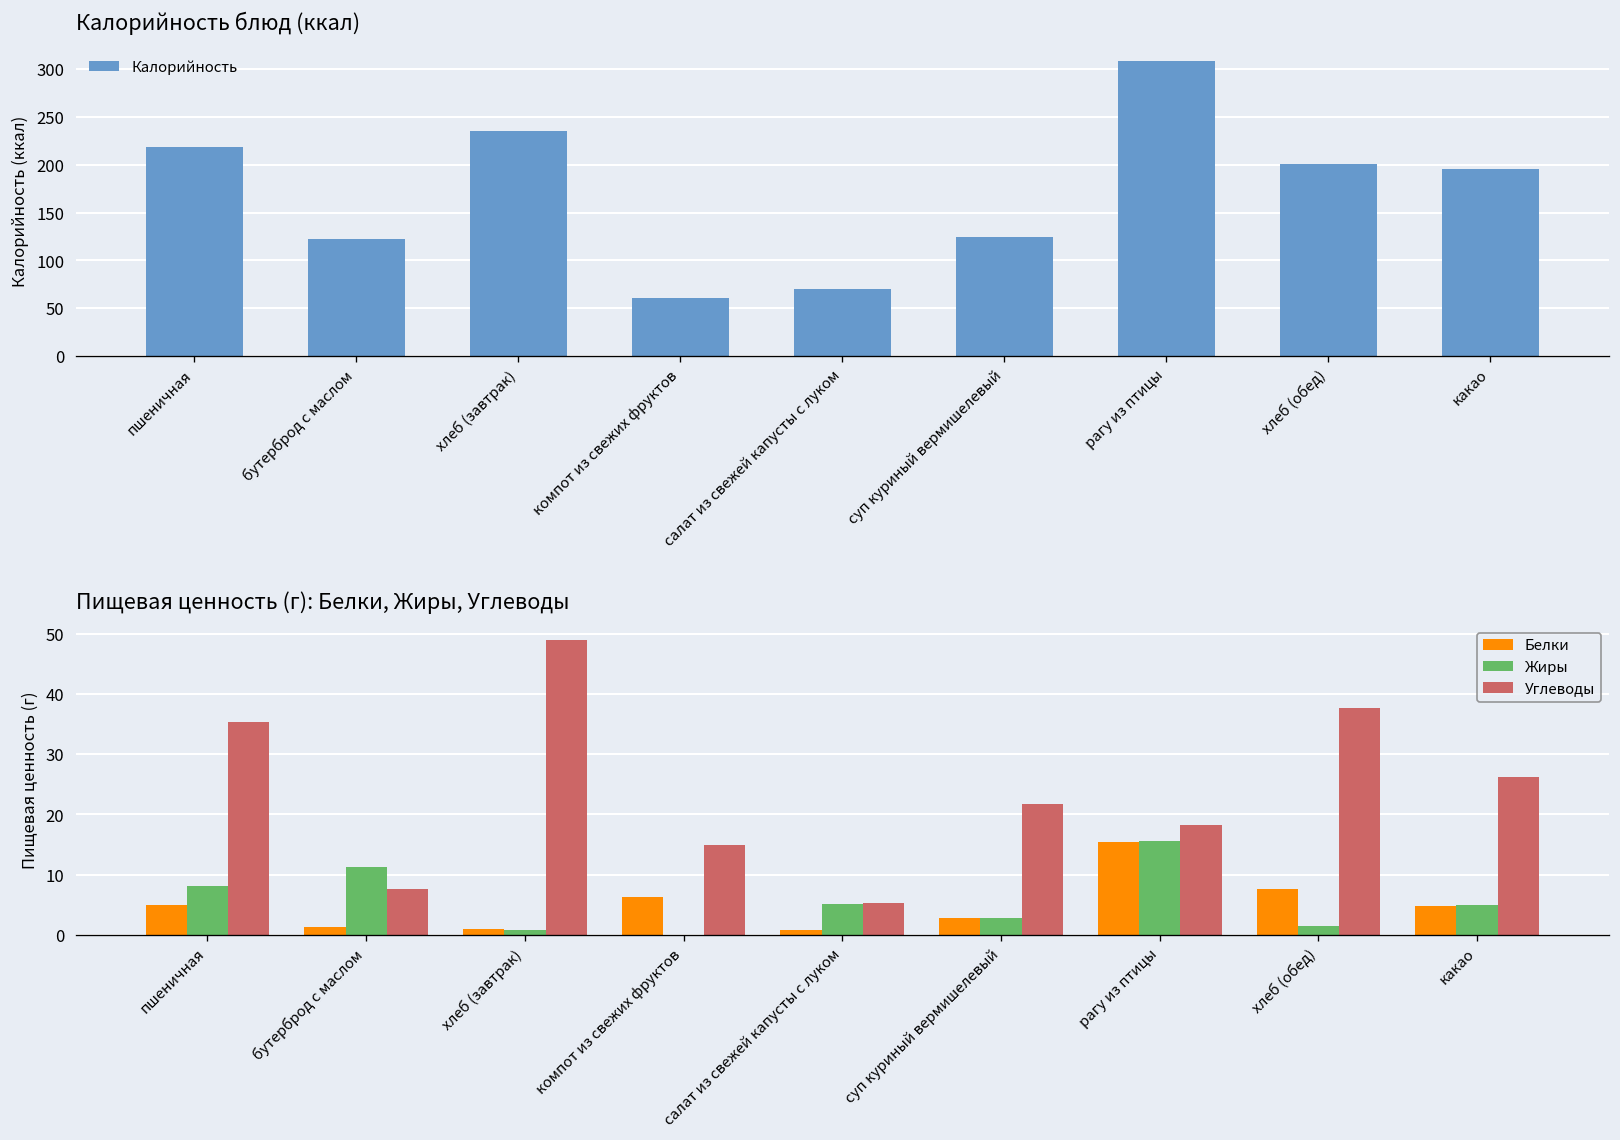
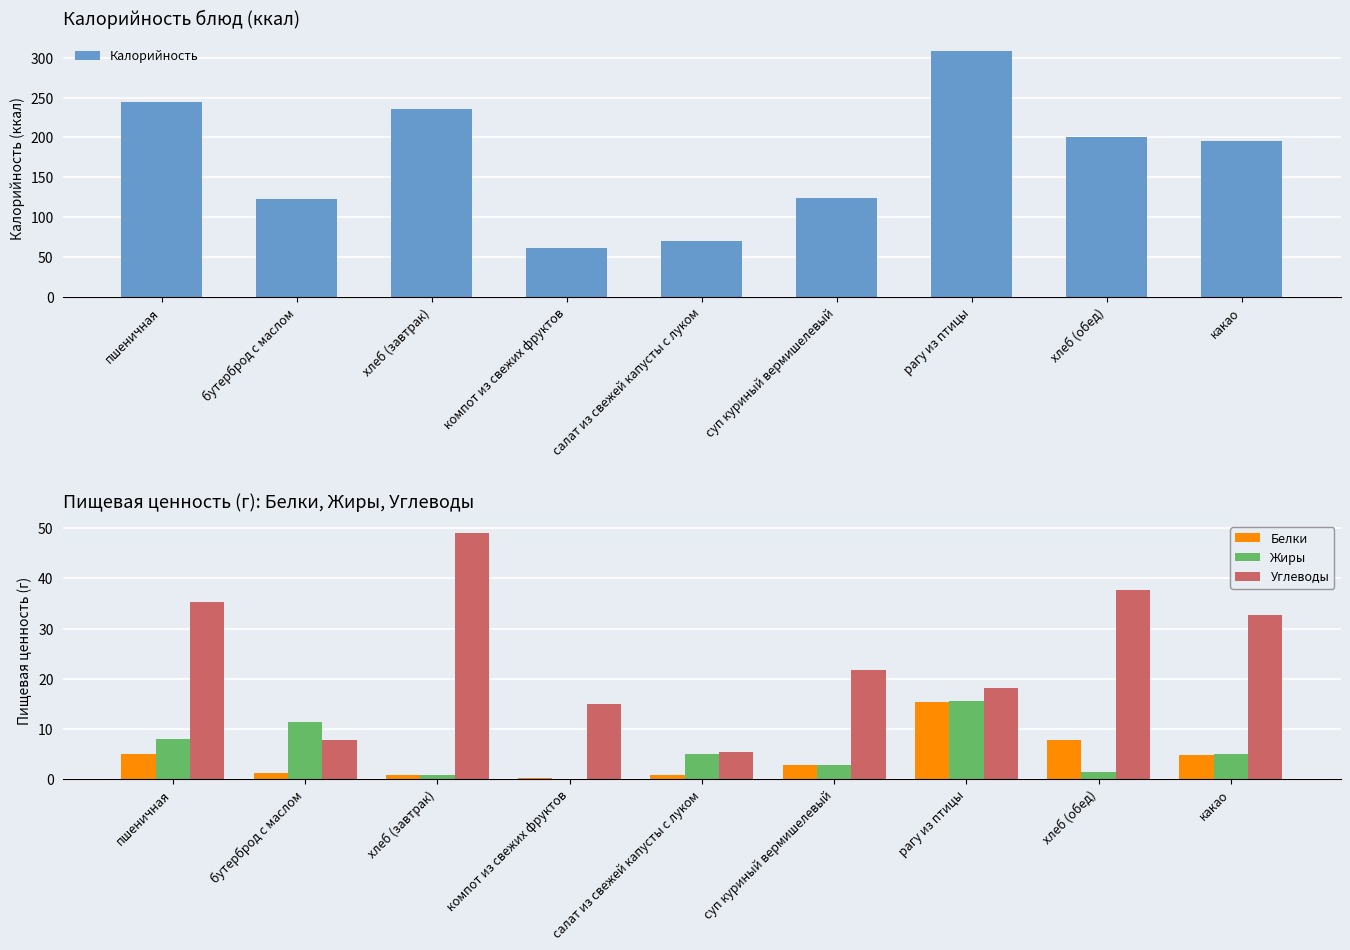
Калорийность блюд (ккал), пшеничная: 220 -> 240
Пищевая ценность (г): Белки, Жиры, Углеводы, Белки, компот из свежих фруктов: 6 -> 0
Пищевая ценность (г): Белки, Жиры, Углеводы, Углеводы, какао: 26 -> 33
